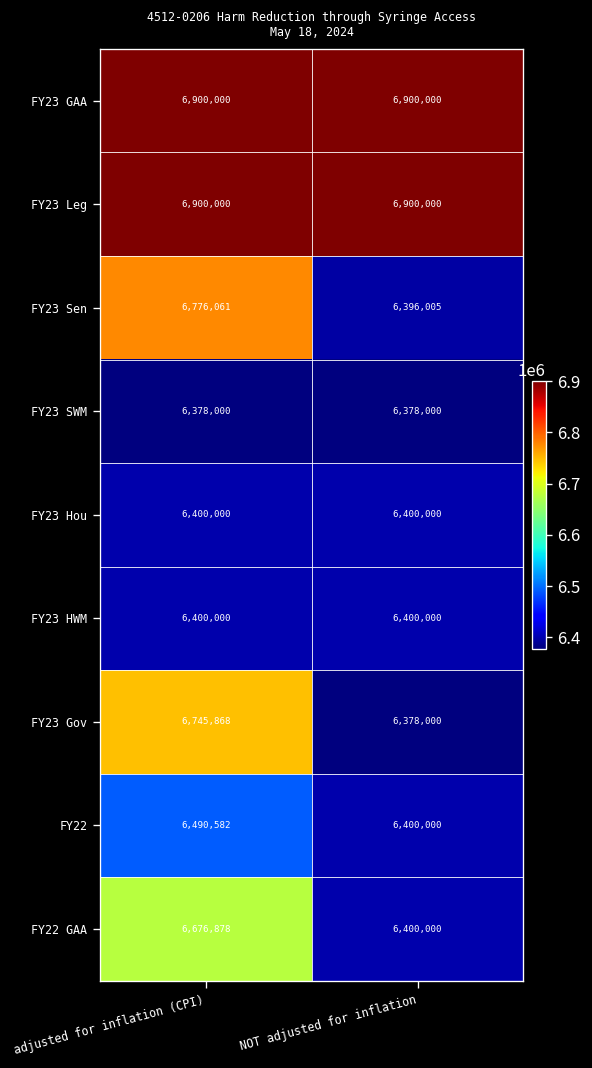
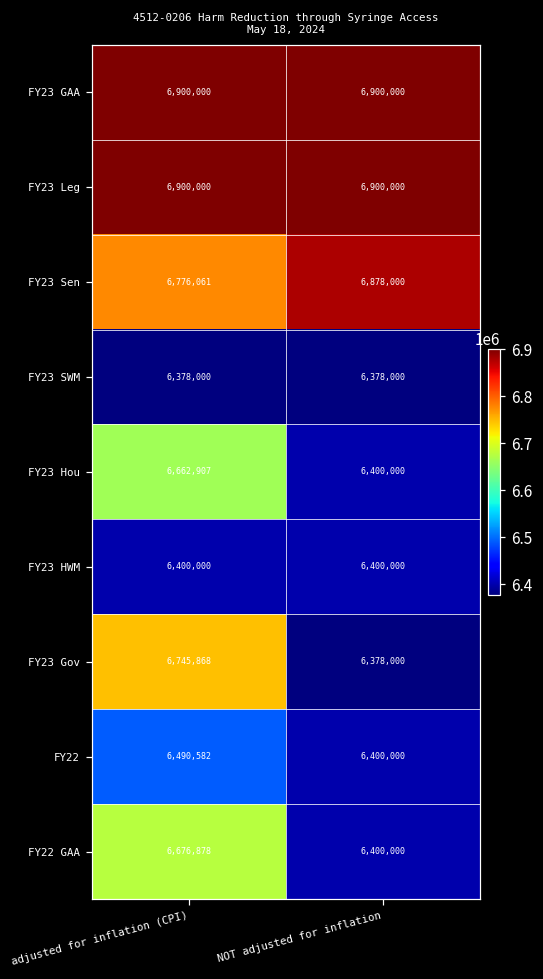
FY23 Sen, NOT adjusted for inflation: 6,396,005 -> 6,878,000
FY23 Hou, adjusted for inflation (CPI): 6,400,000 -> 6,662,907
